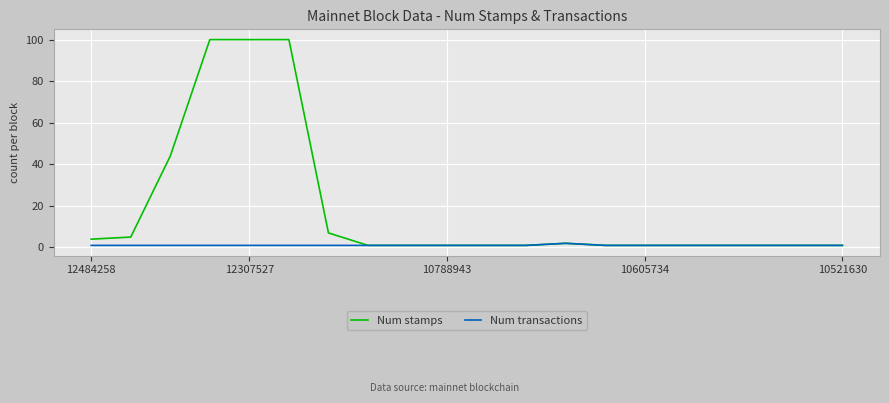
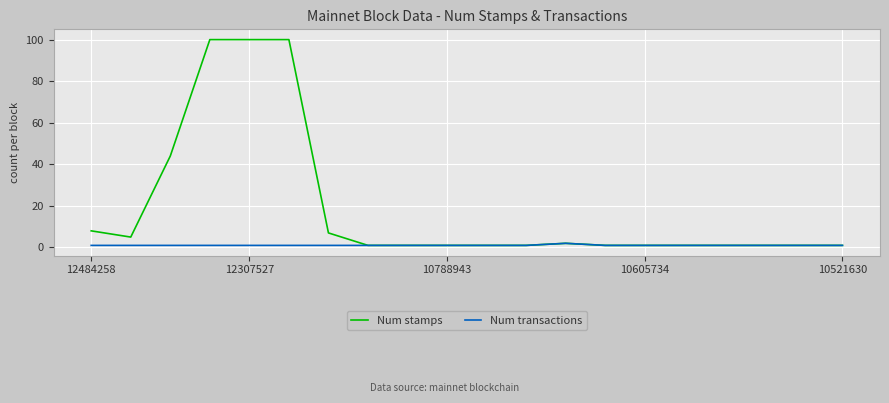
Num stamps, 12484258: 4 -> 8
